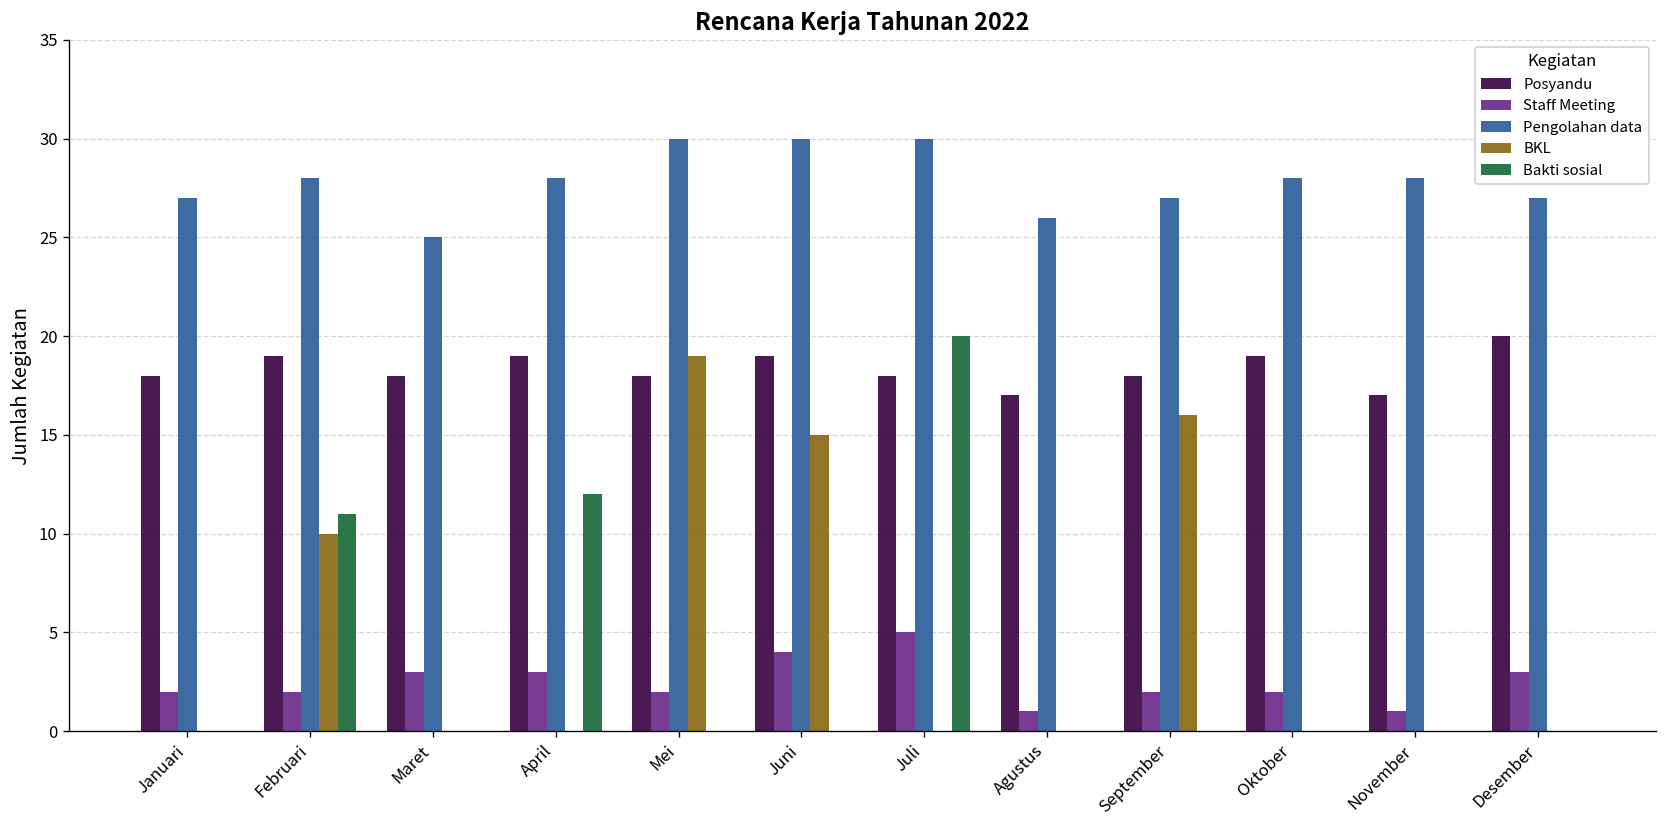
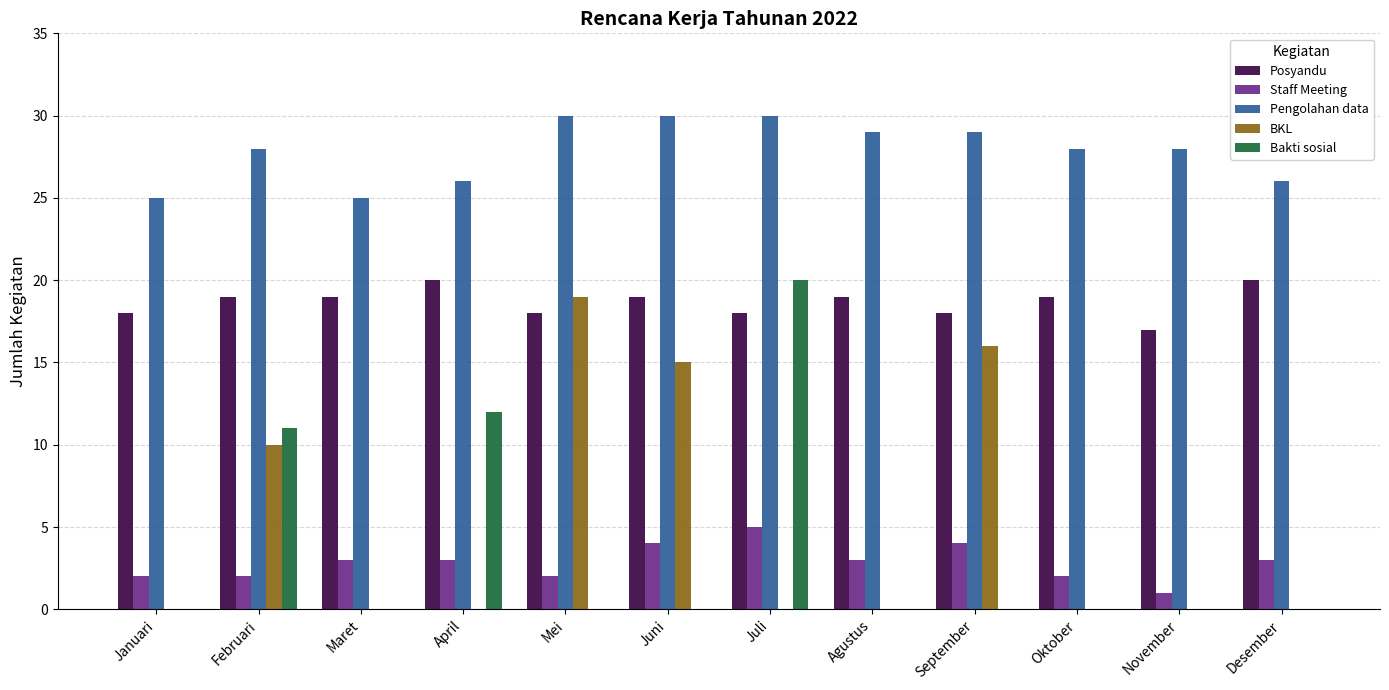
Pengolahan data, Januari: 27 -> 25
Posyandu, Maret: 18 -> 19
Posyandu, April: 19 -> 20
Pengolahan data, April: 28 -> 26
Posyandu, Agustus: 17 -> 19
Staff Meeting, Agustus: 1 -> 3
Pengolahan data, Agustus: 26 -> 29
Staff Meeting, September: 2 -> 4
Pengolahan data, September: 27 -> 29
Pengolahan data, Desember: 27 -> 26
